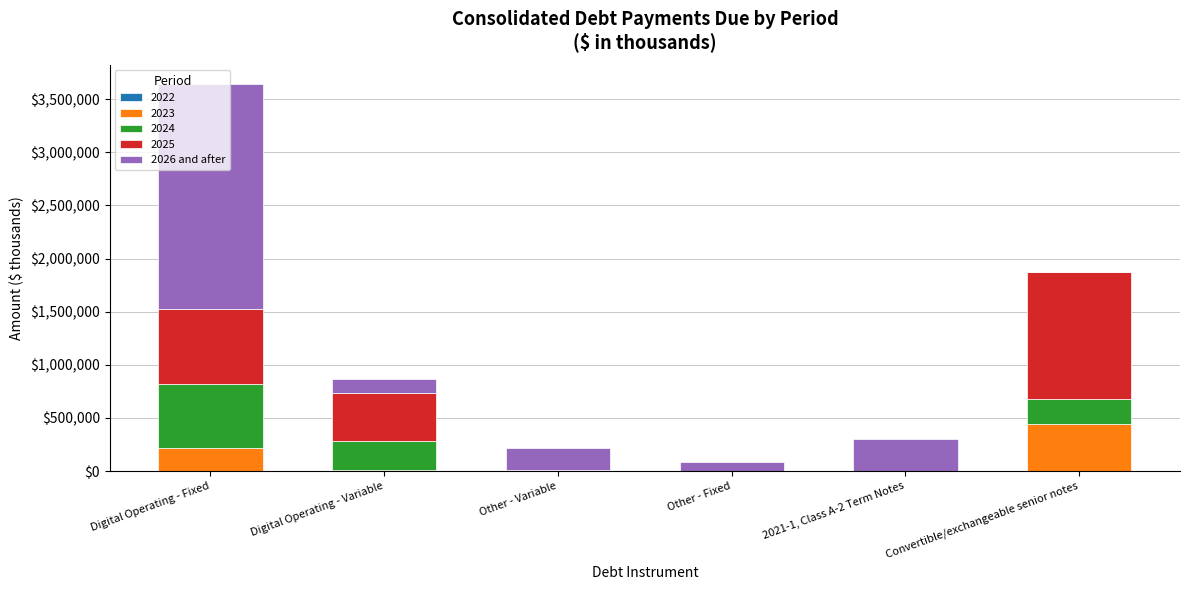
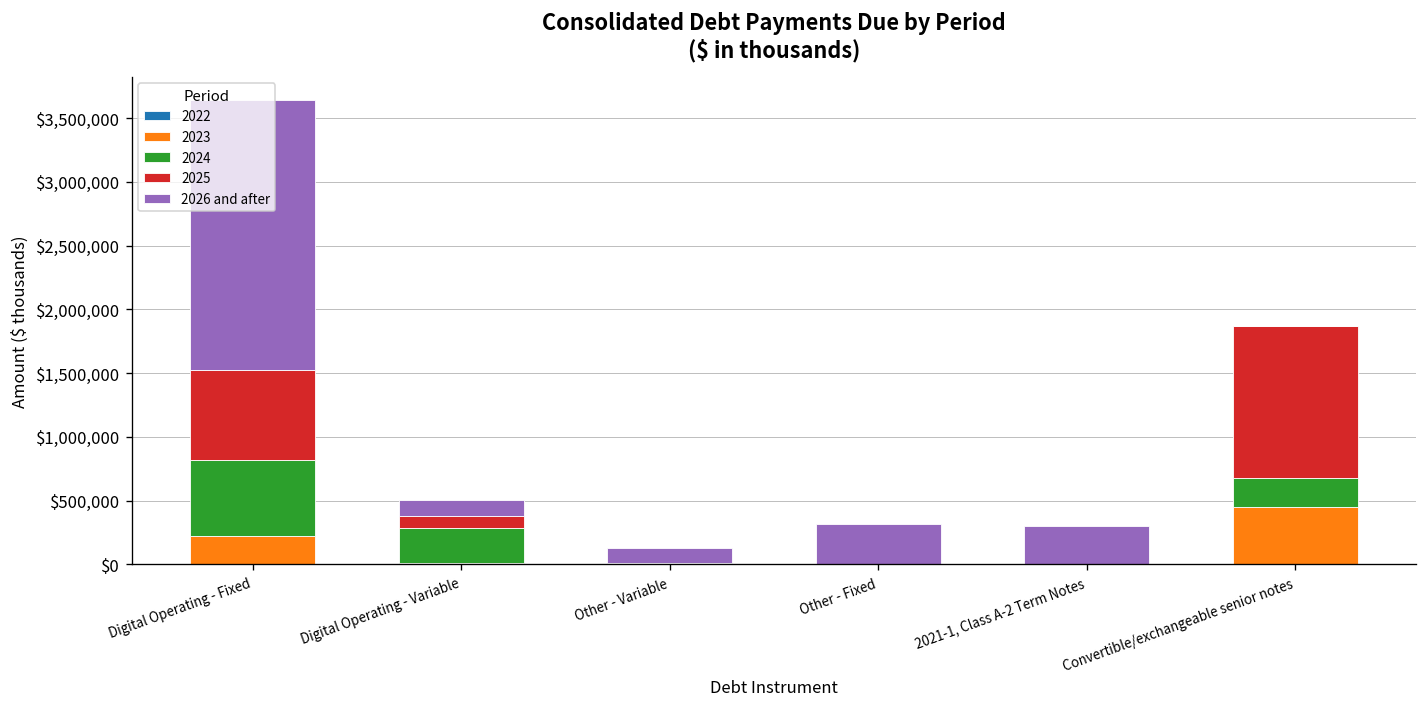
2025, Digital Operating - Variable: $450,000 -> $90,000
2026 and after, Other - Variable: $210,000 -> $110,000
2026 and after, Other - Fixed: $90,000 -> $320,000
